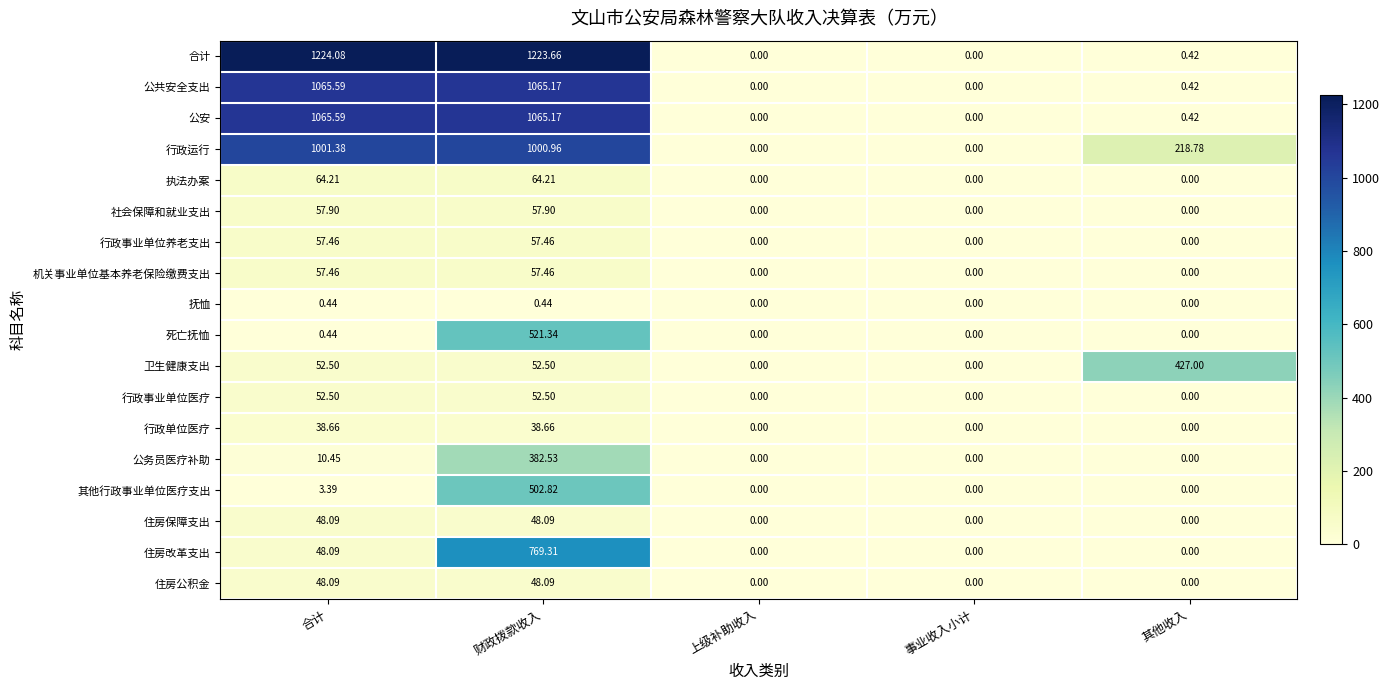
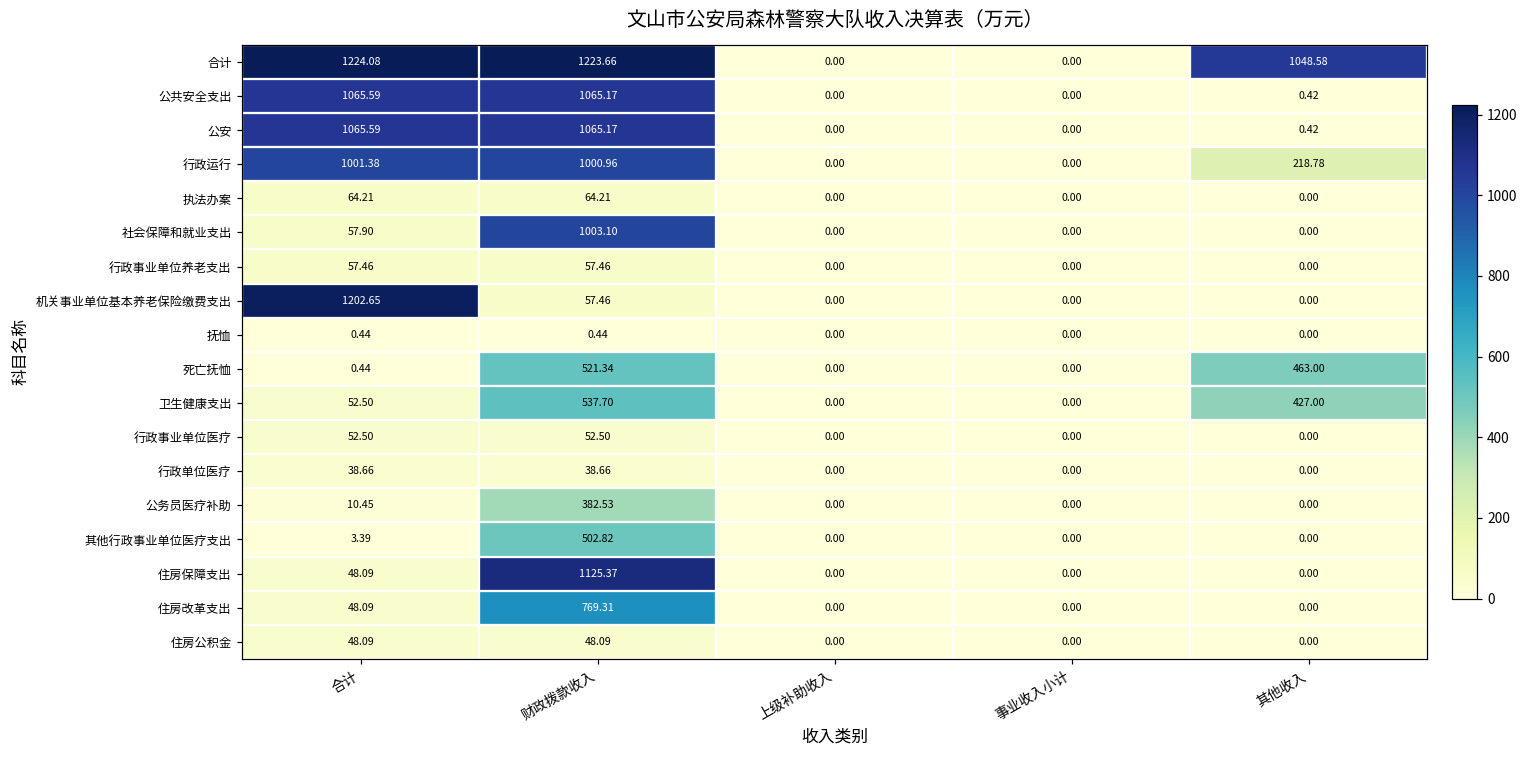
合计, 其他收入: 0.42 -> 1048.58
社会保障和就业支出, 财政拨款收入: 57.90 -> 1003.10
机关事业单位基本养老保险缴费支出, 合计: 57.46 -> 1202.65
死亡抚恤, 其他收入: 0.00 -> 463.00
卫生健康支出, 财政拨款收入: 52.50 -> 537.70
住房保障支出, 财政拨款收入: 48.09 -> 1125.37
